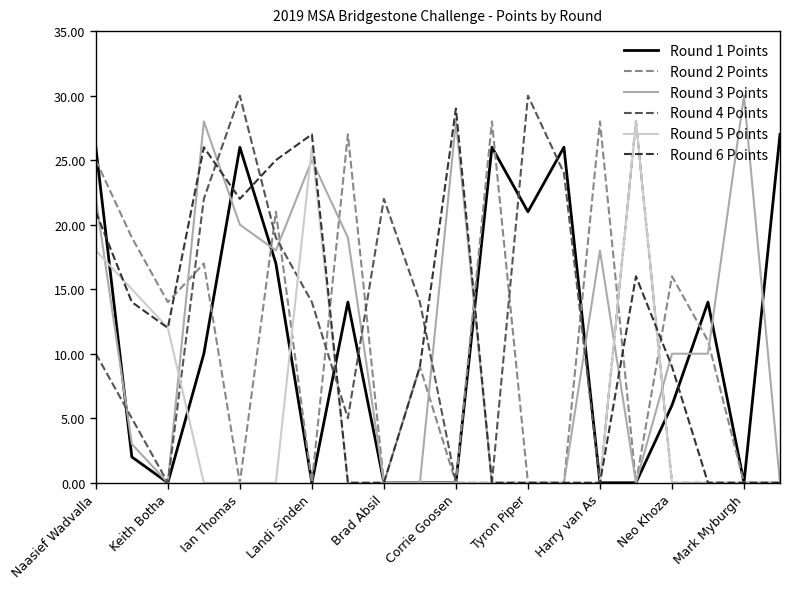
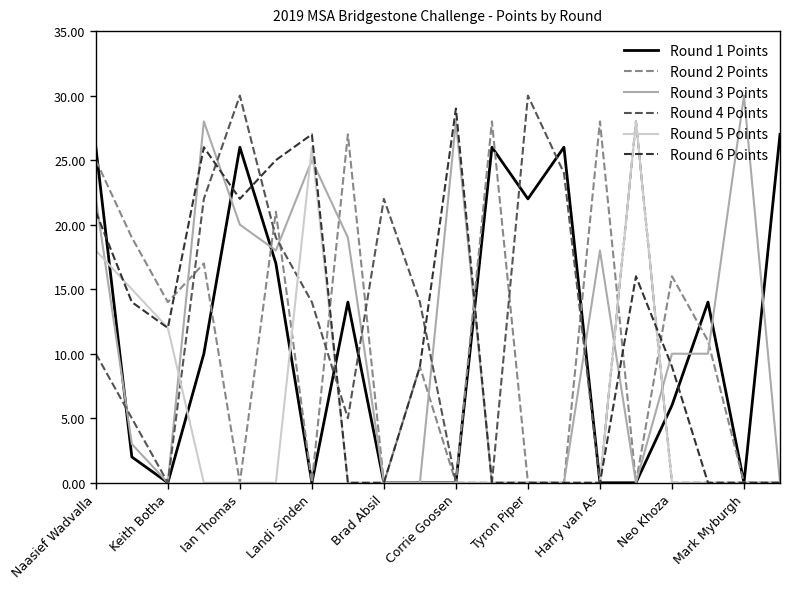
Round 1 Points, Tyron Piper: 21 -> 22
